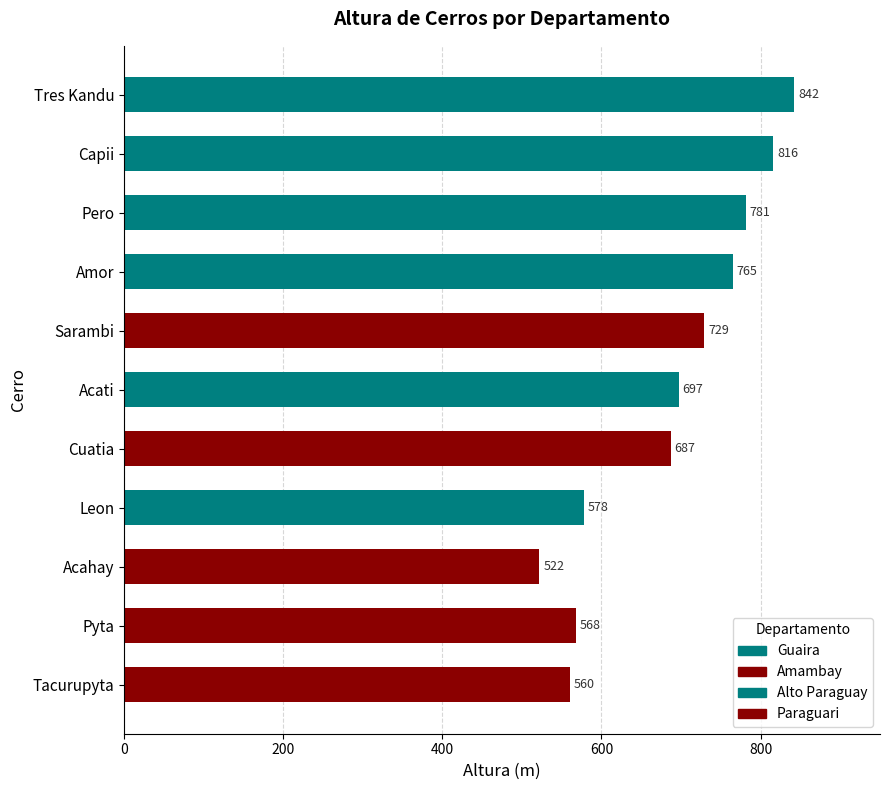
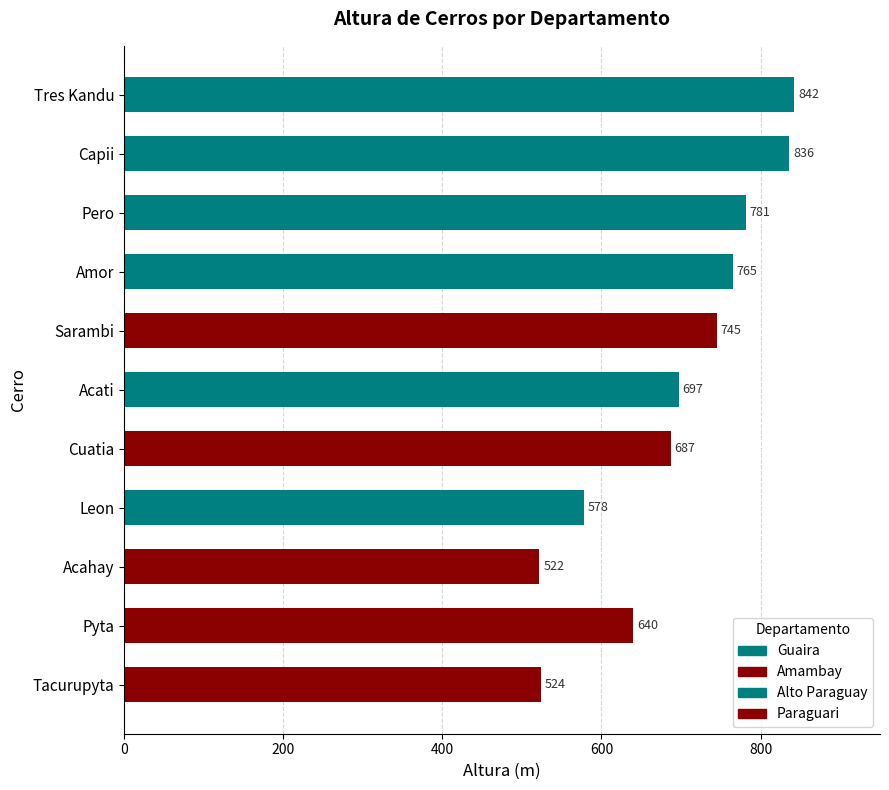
Capii: 816 -> 836
Sarambi: 729 -> 745
Pyta: 568 -> 640
Tacurupyta: 560 -> 524
